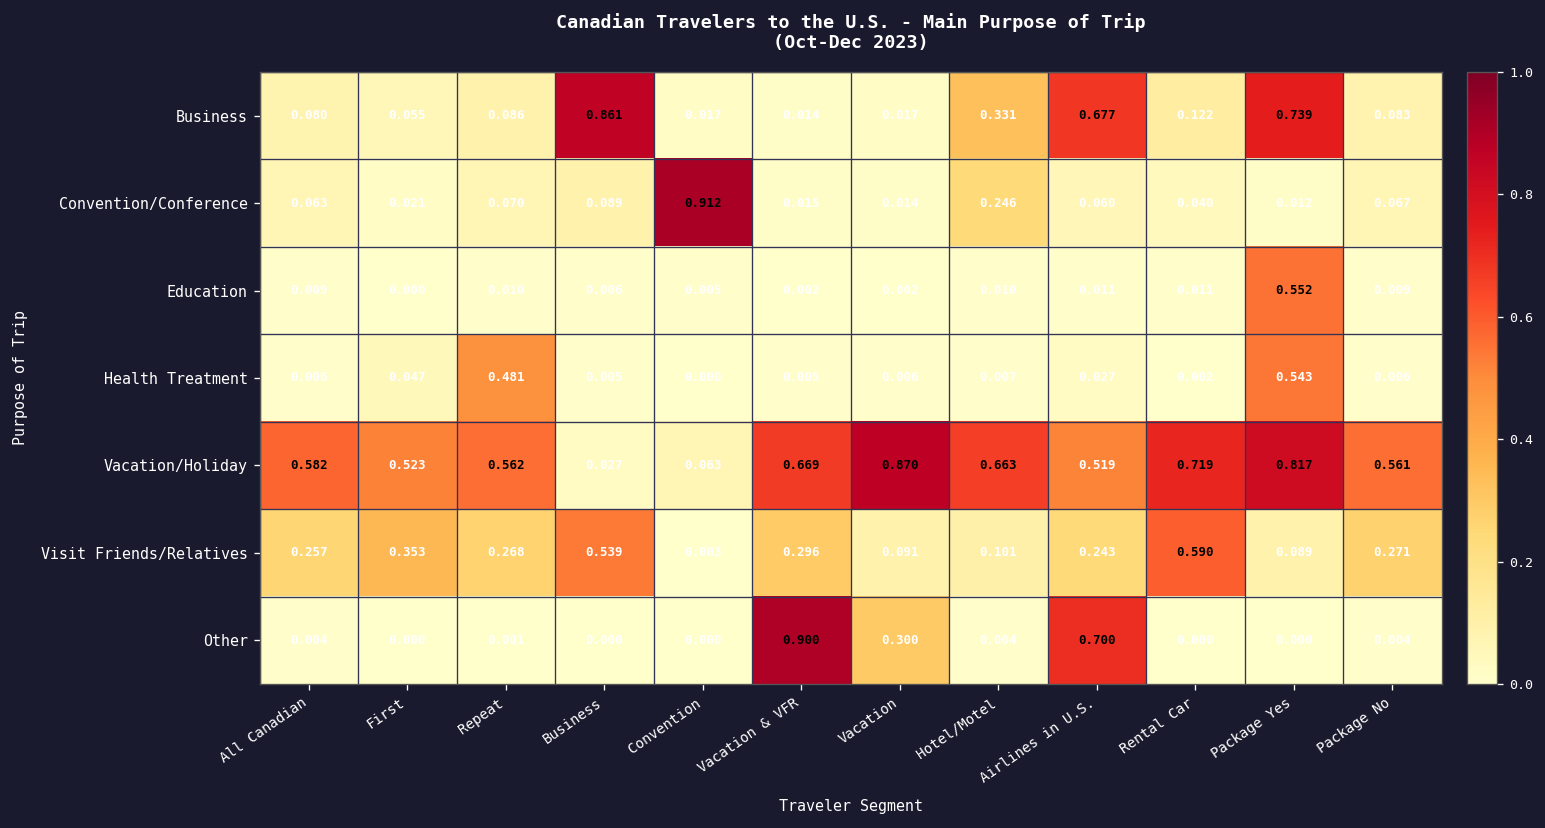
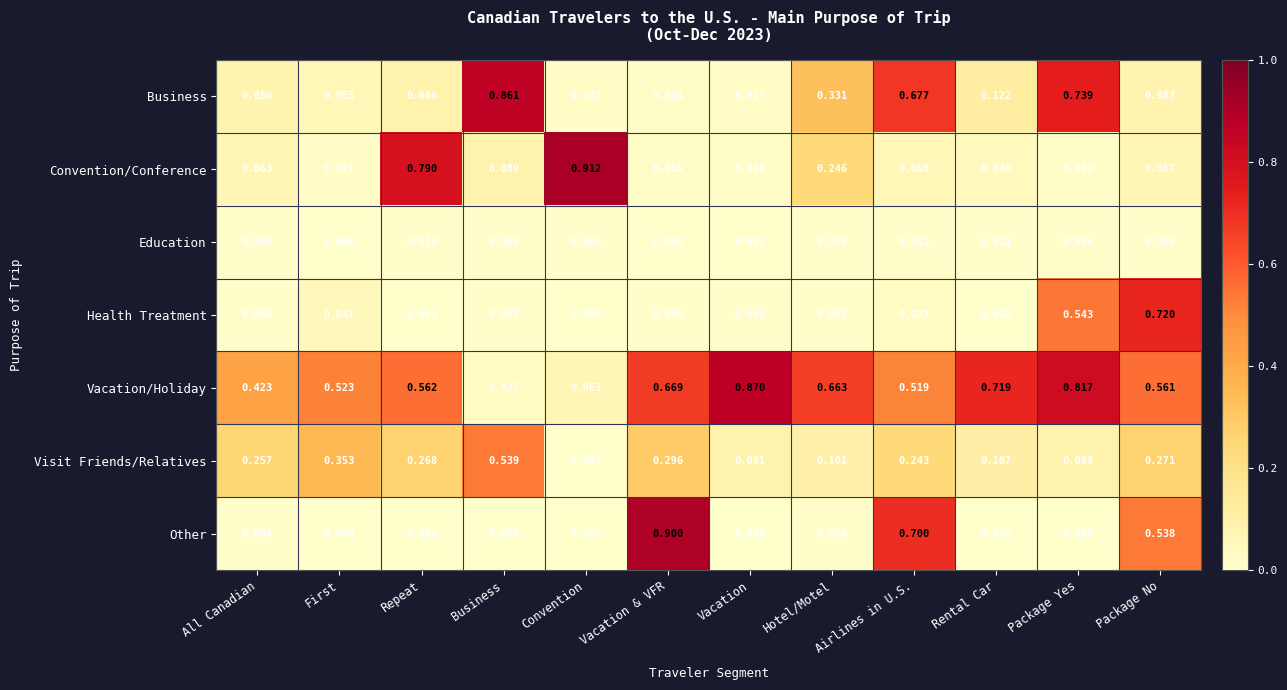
Convention/Conference, Repeat: 0.070 -> 0.790
Education, Package Yes: 0.552 -> 0.006
Health Treatment, Repeat: 0.481 -> 0.003
Health Treatment, Package No: 0.006 -> 0.720
Vacation/Holiday, All Canadian: 0.582 -> 0.423
Visit Friends/Relatives, Rental Car: 0.590 -> 0.107
Other, Vacation: 0.300 -> 0.000
Other, Package No: 0.004 -> 0.538
